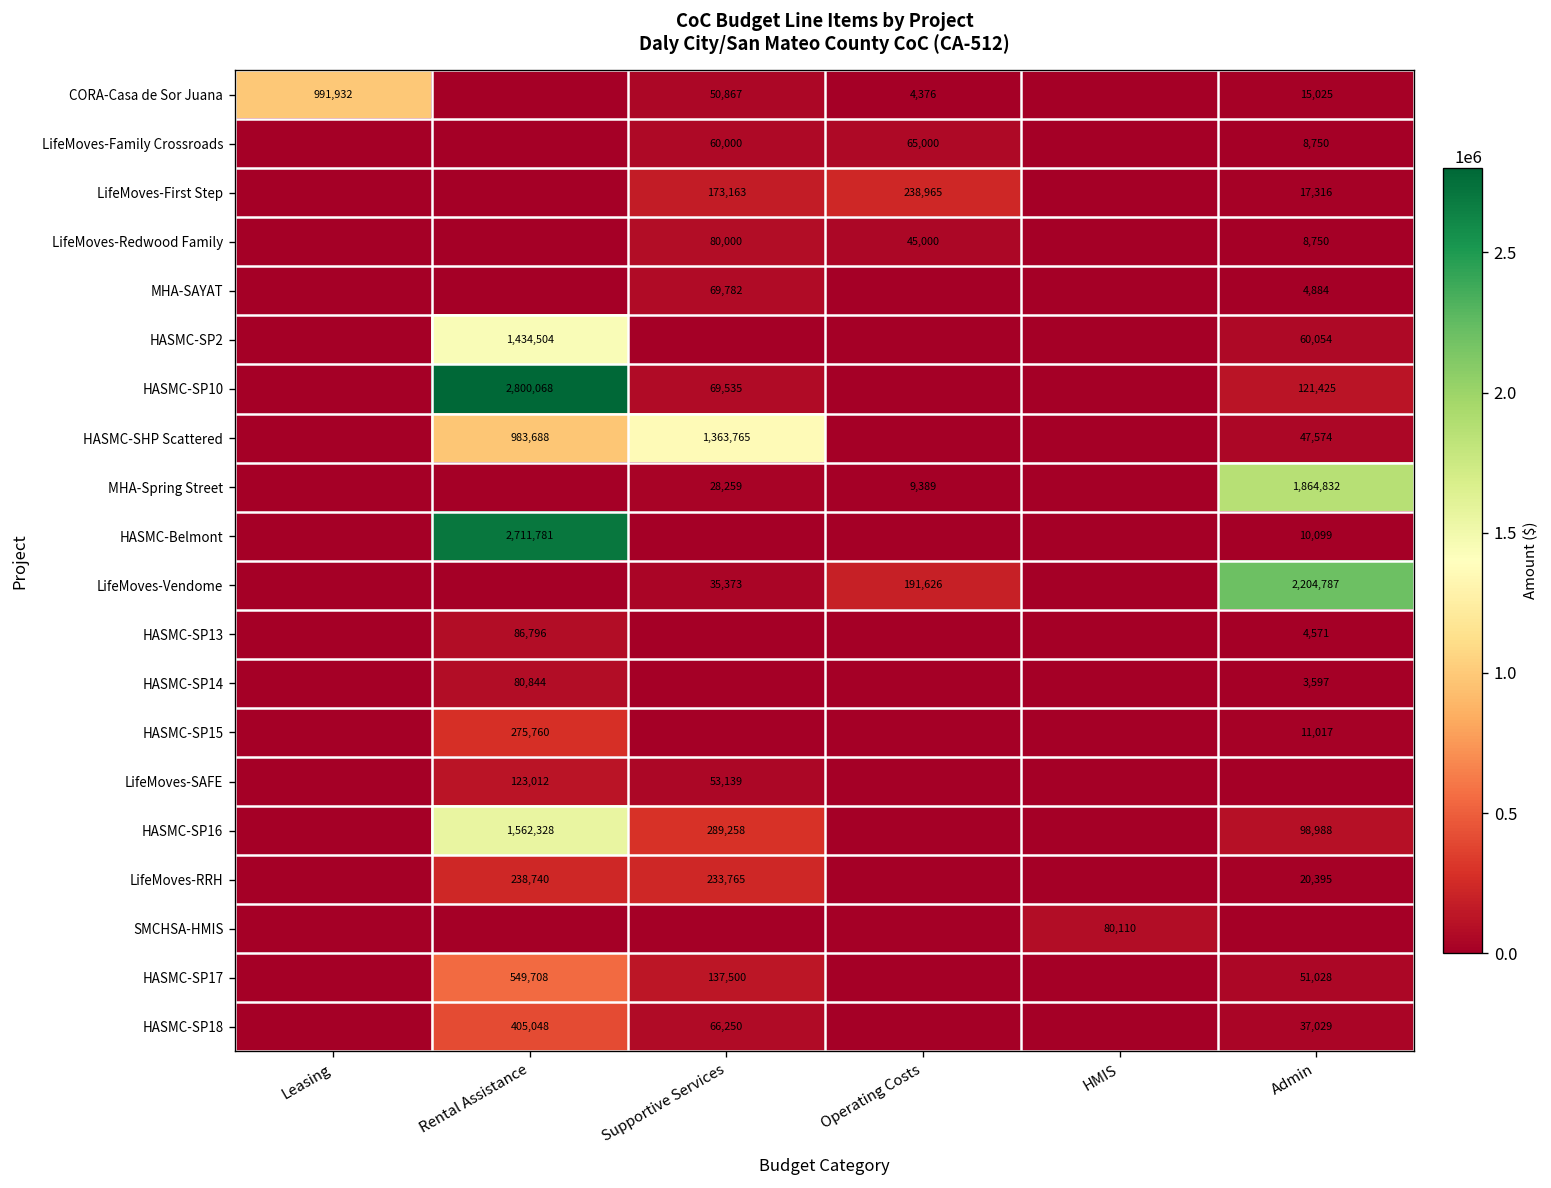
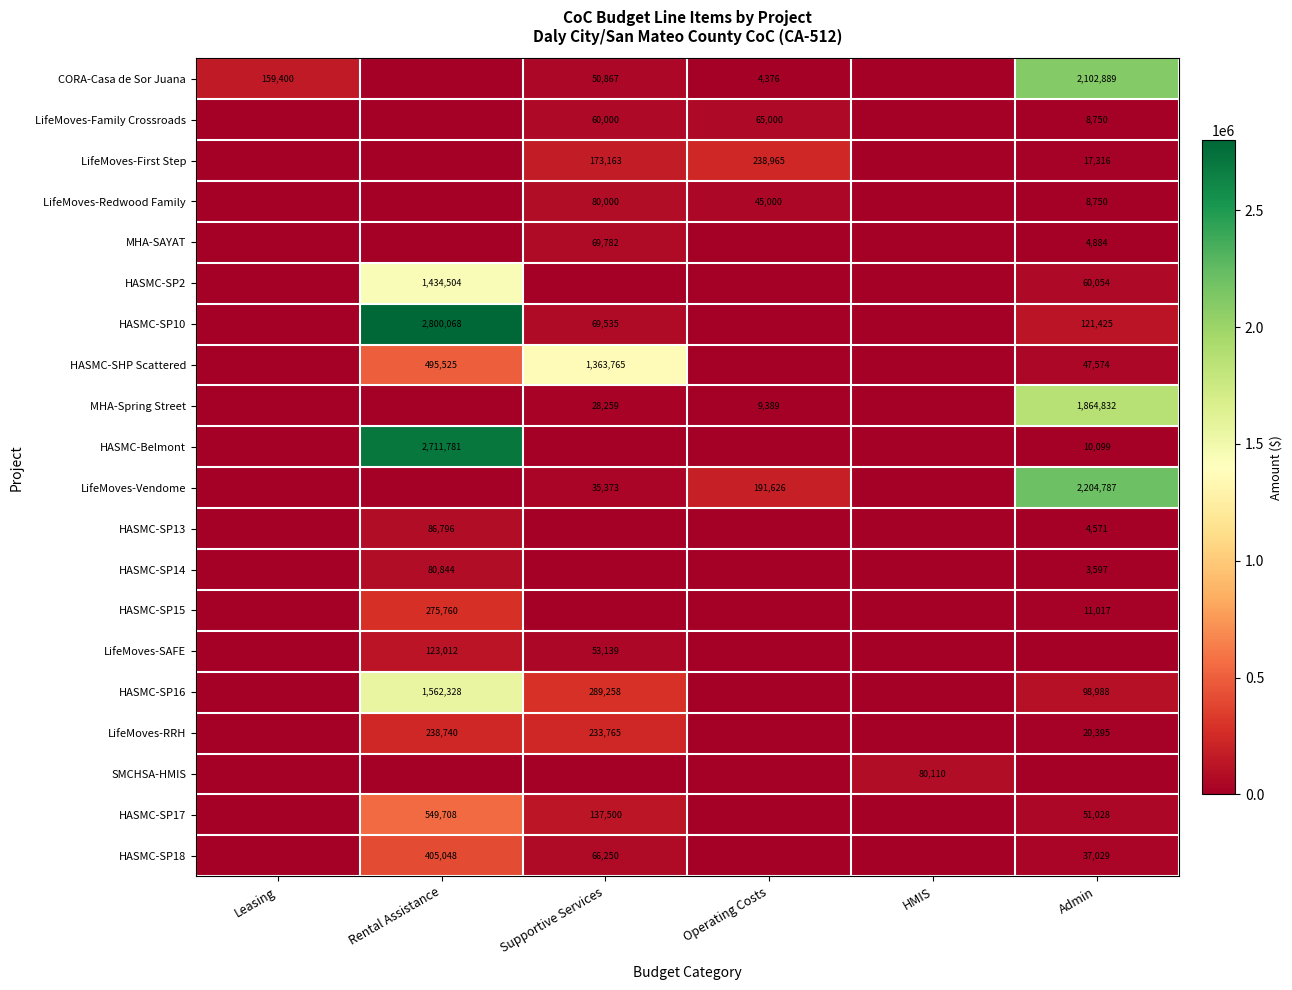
CORA-Casa de Sor Juana, Leasing: 991,932 -> 159,400
CORA-Casa de Sor Juana, Admin: 15,025 -> 2,102,889
HASMC-SHP Scattered, Rental Assistance: 983,688 -> 495,525
